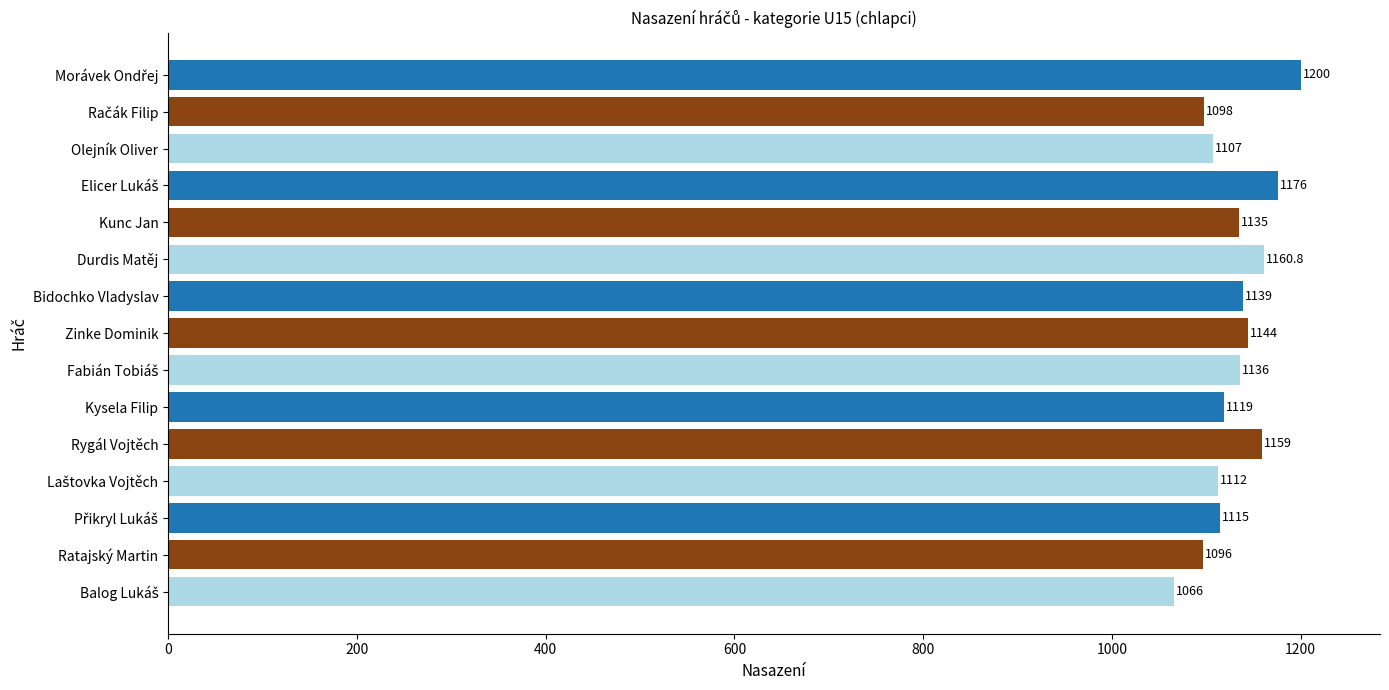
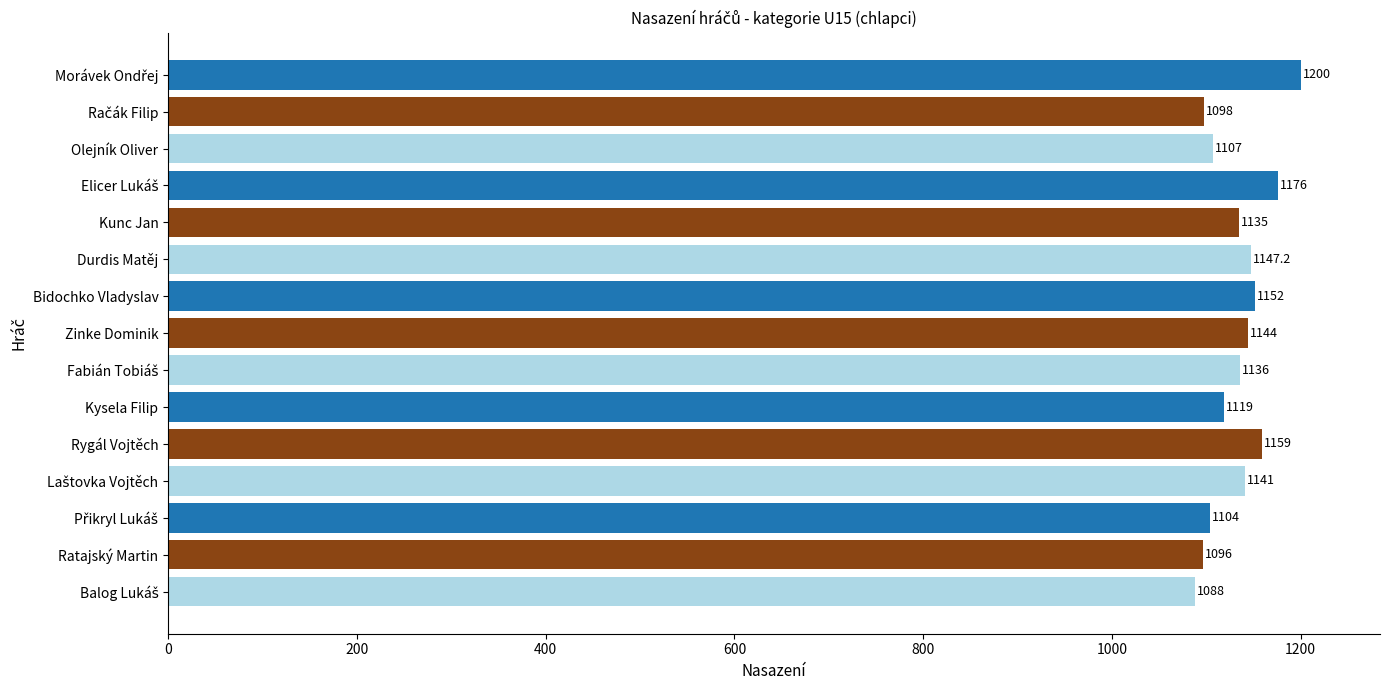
Durdis Matěj: 1160.8 -> 1147.2
Bidochko Vladyslav: 1139 -> 1152
Laštovka Vojtěch: 1112 -> 1141
Přikryl Lukáš: 1115 -> 1104
Balog Lukáš: 1066 -> 1088
